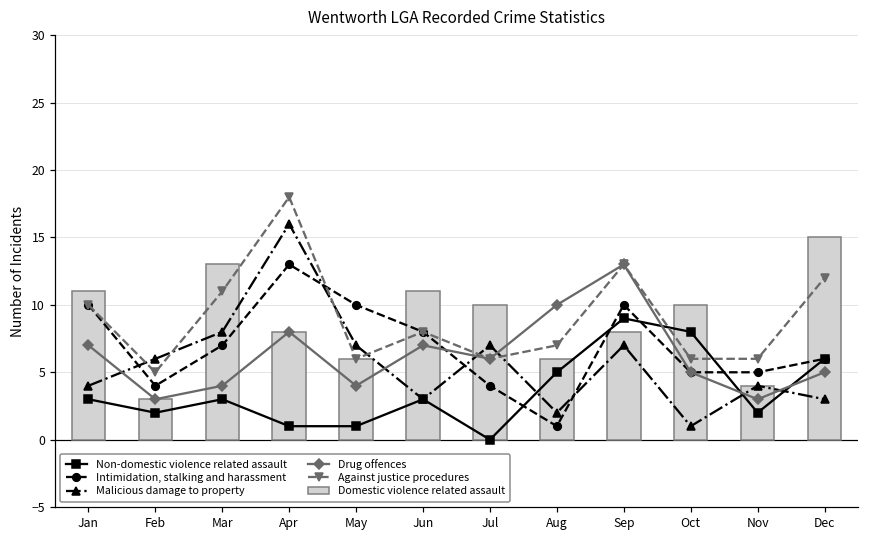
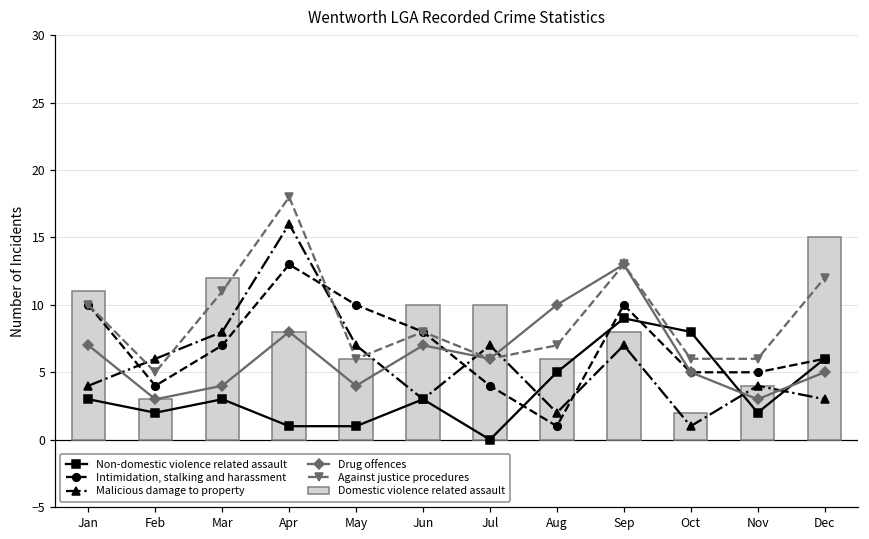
Domestic violence related assault, Mar: 13 -> 12
Domestic violence related assault, Jun: 11 -> 10
Domestic violence related assault, Oct: 10 -> 2
